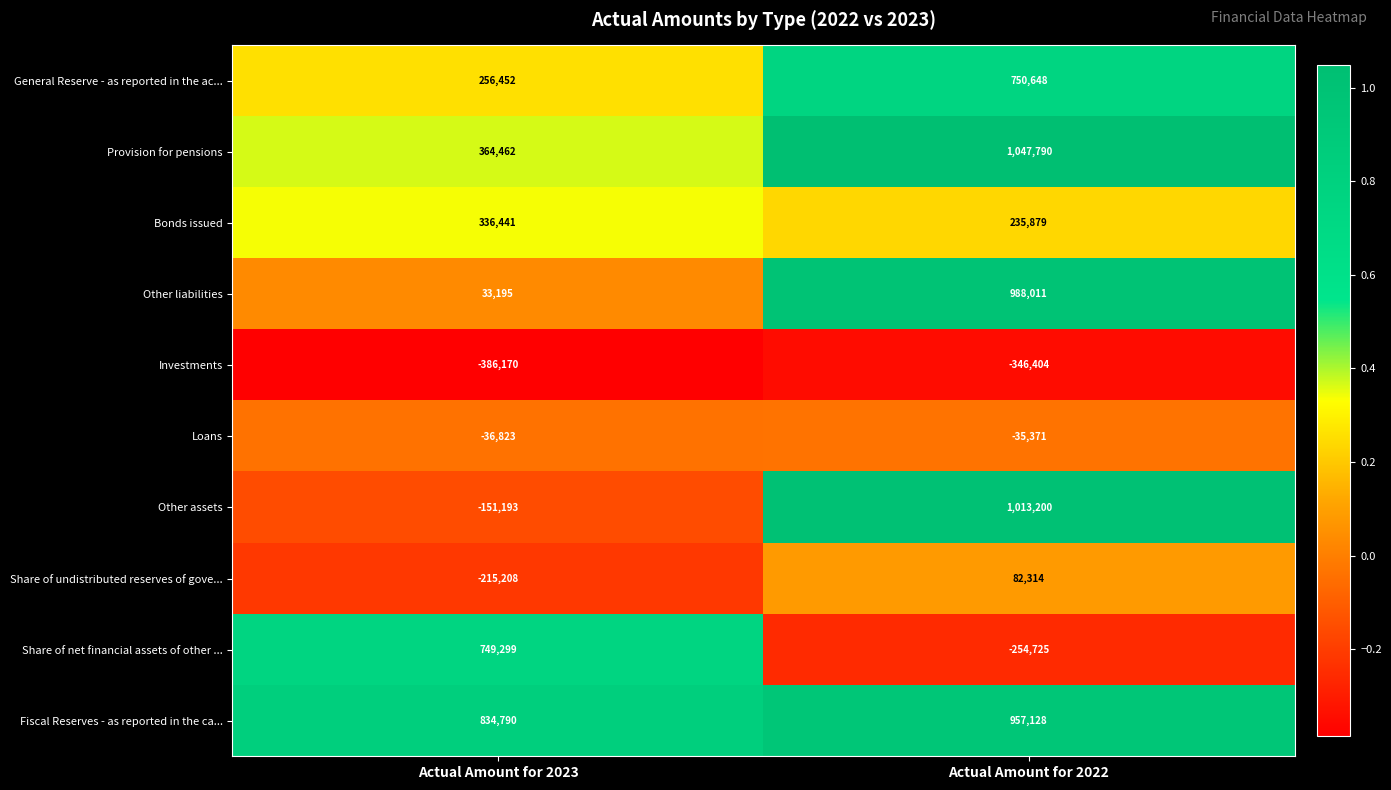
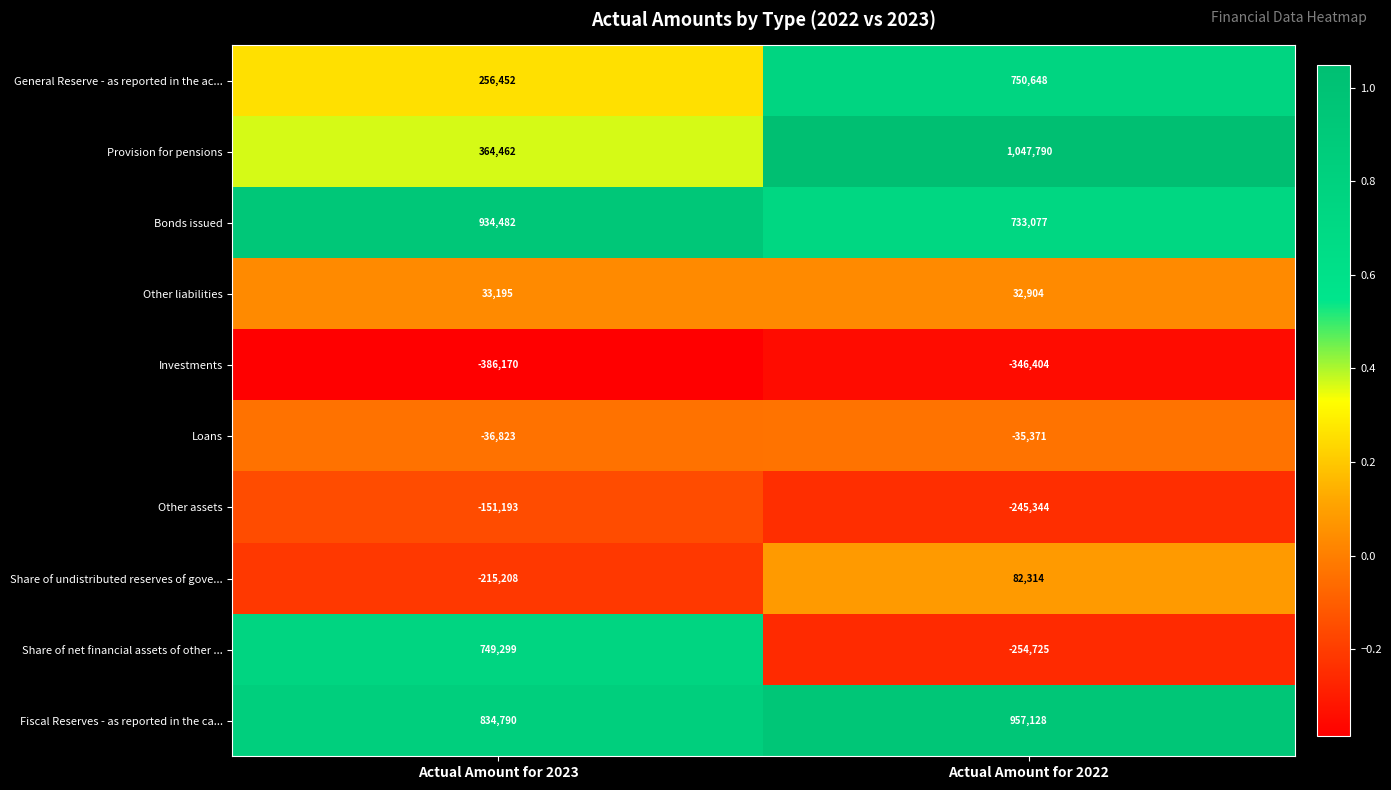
Bonds issued, Actual Amount for 2023: 336,441 -> 934,482
Bonds issued, Actual Amount for 2022: 235,879 -> 733,077
Other liabilities, Actual Amount for 2022: 988,011 -> 32,904
Other assets, Actual Amount for 2022: 1,013,200 -> -245,344
